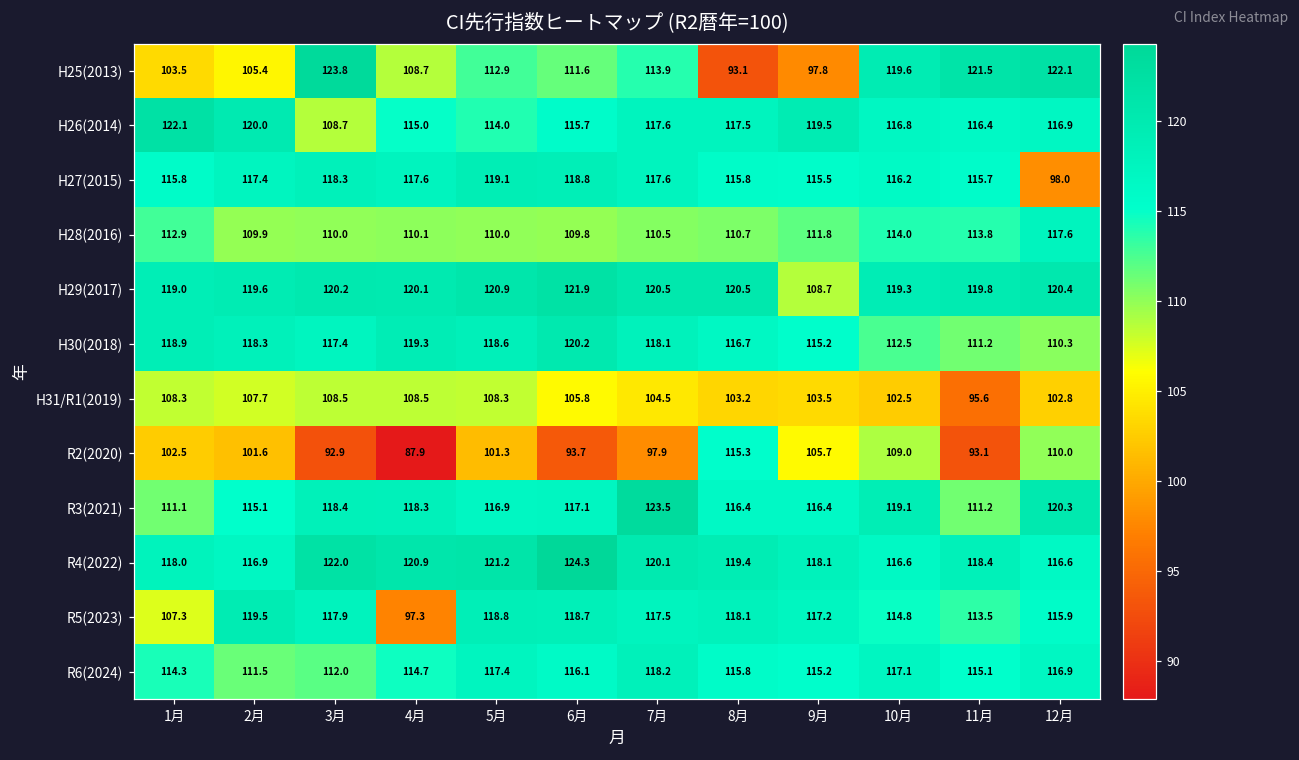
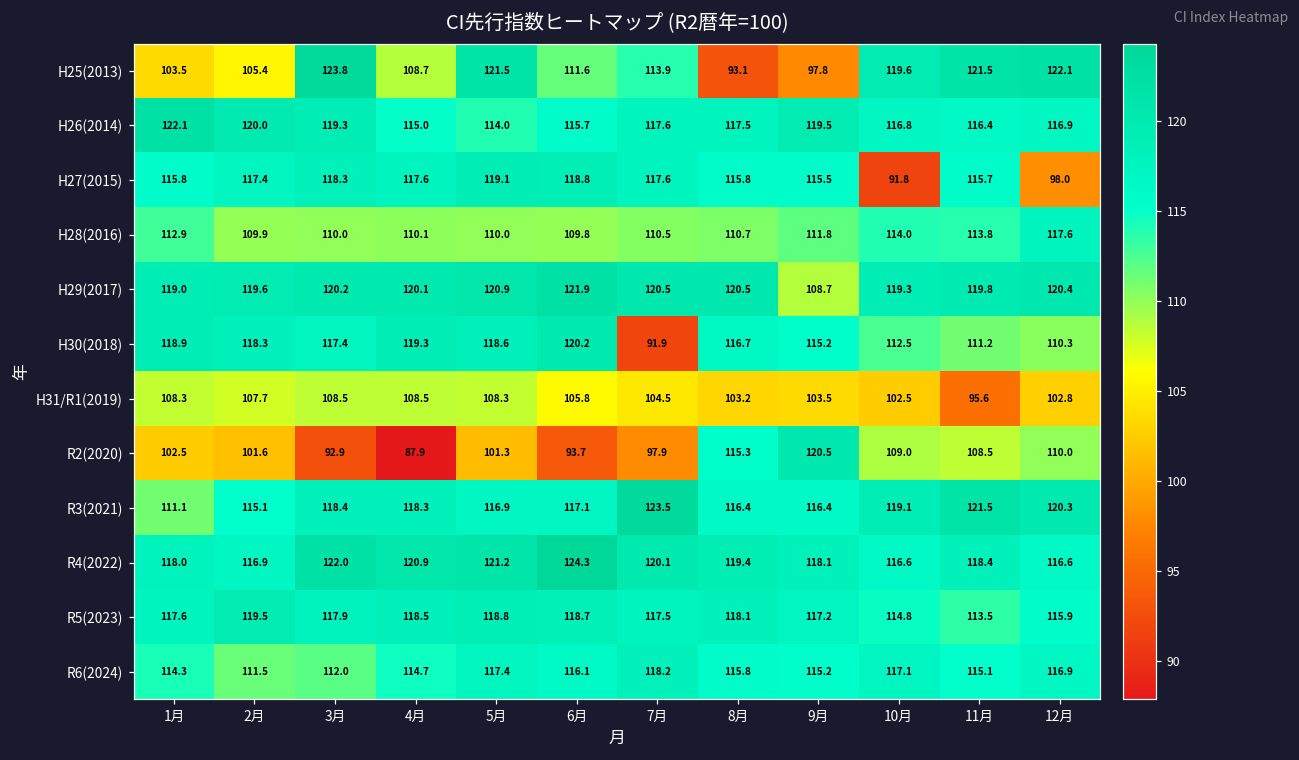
H25(2013), 5月: 112.9 -> 121.5
H26(2014), 3月: 108.7 -> 119.3
H27(2015), 10月: 116.2 -> 91.8
H30(2018), 7月: 118.1 -> 91.9
R2(2020), 9月: 105.7 -> 120.5
R2(2020), 11月: 93.1 -> 108.5
R3(2021), 11月: 111.2 -> 121.5
R5(2023), 1月: 107.3 -> 117.6
R5(2023), 4月: 97.3 -> 118.5
